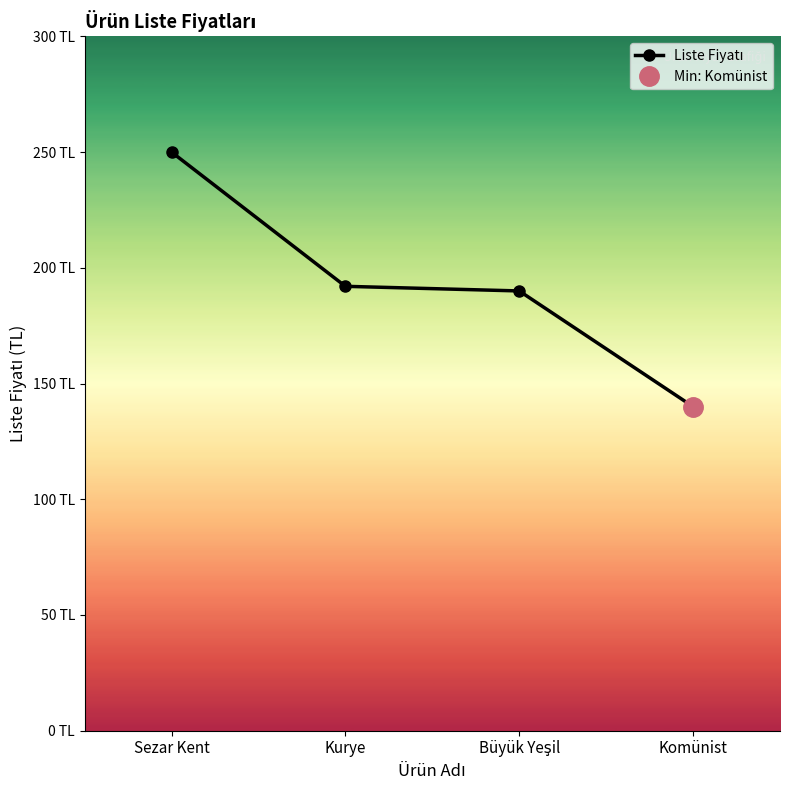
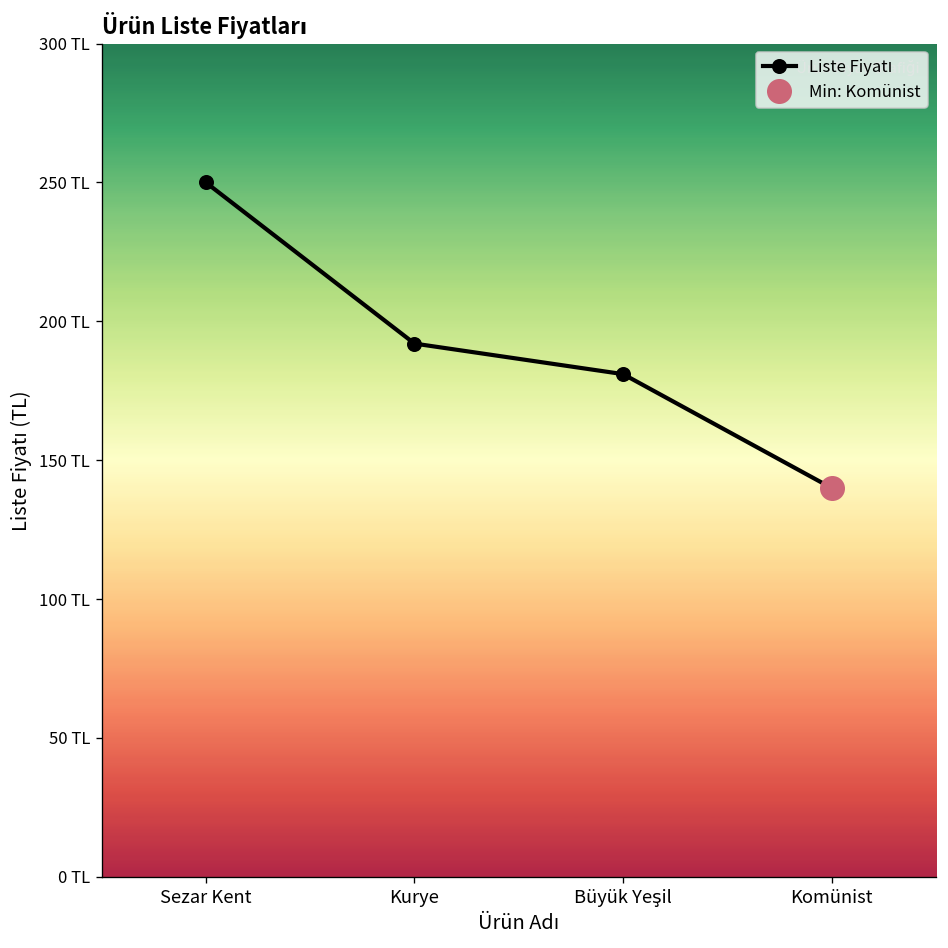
Liste Fiyatı, Büyük Yeşil: 190 TL -> 181 TL
